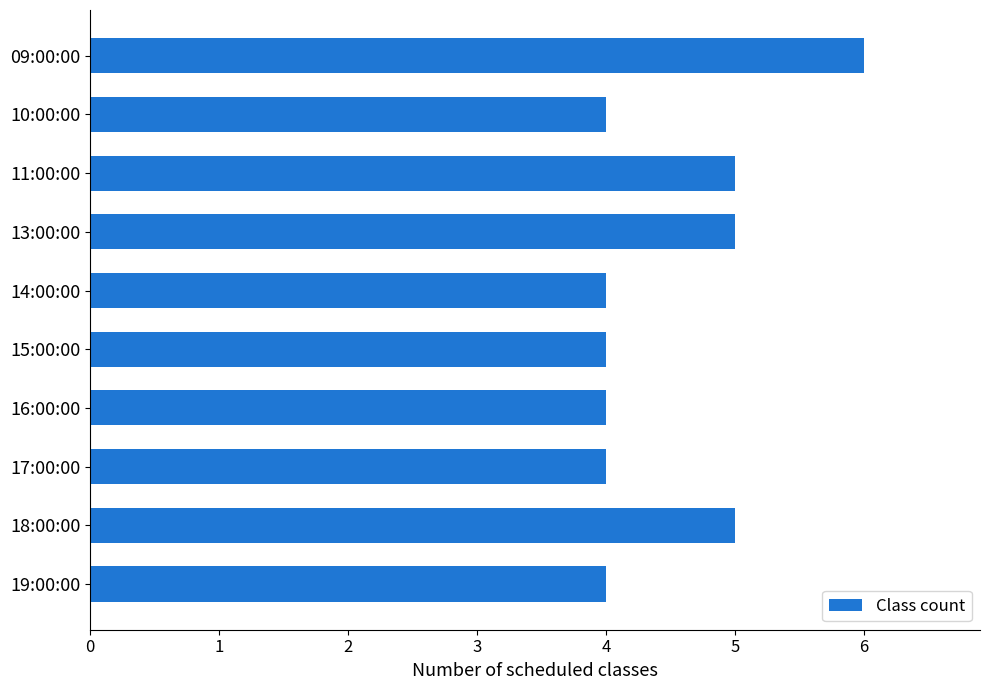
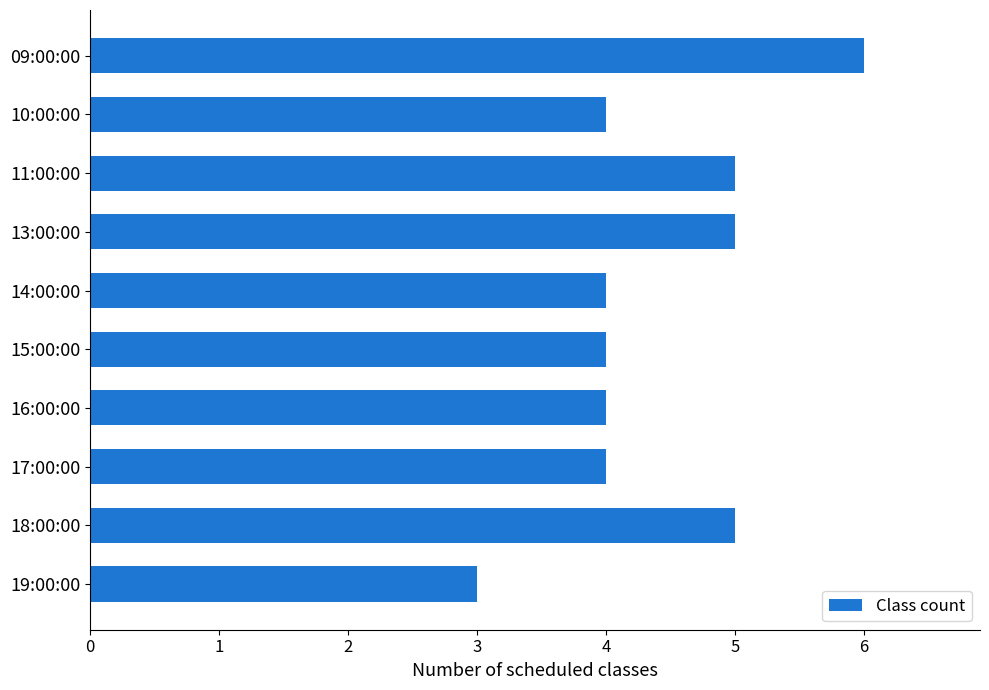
19:00:00: 4 -> 3
